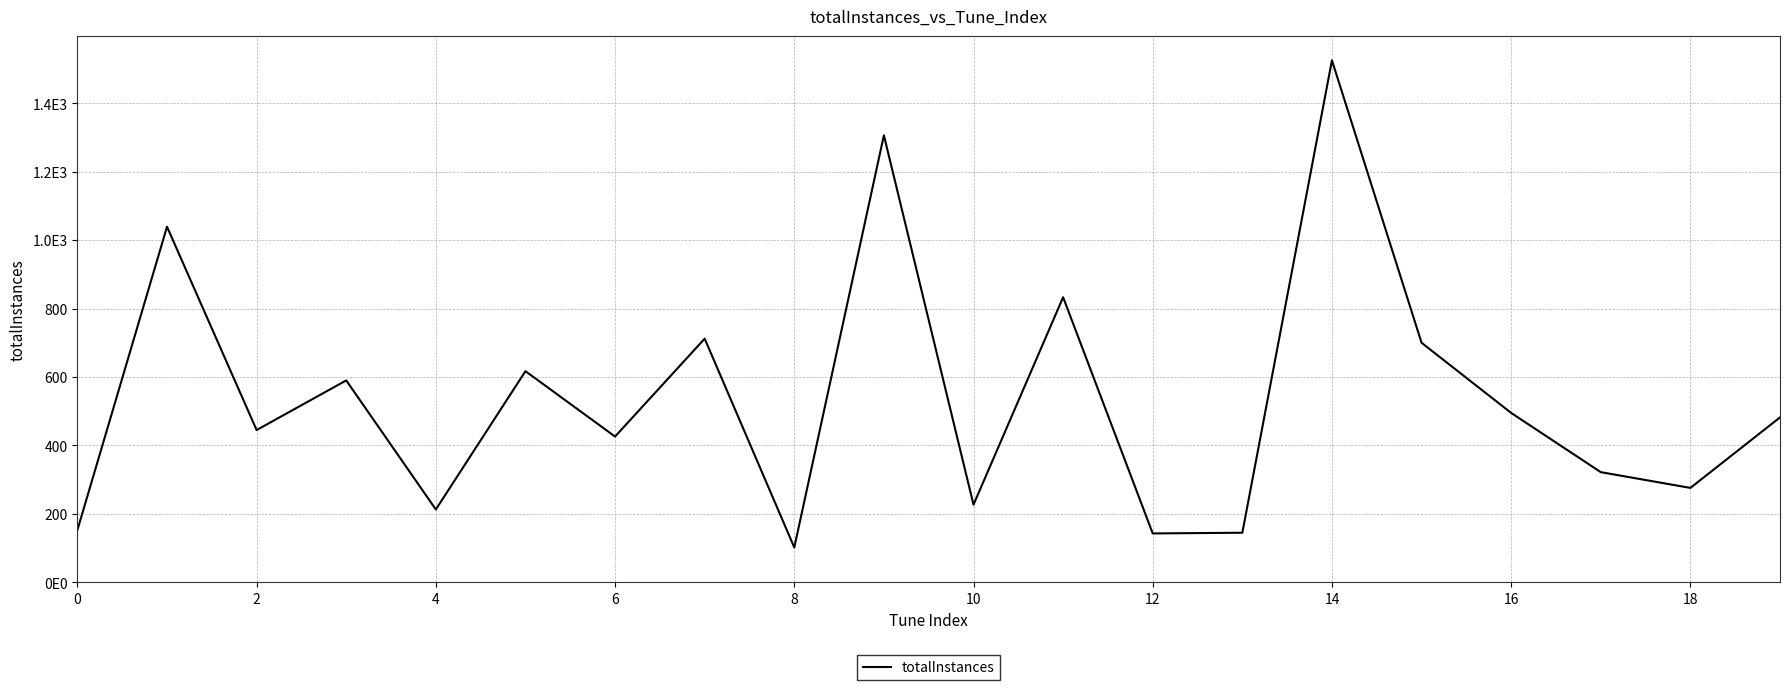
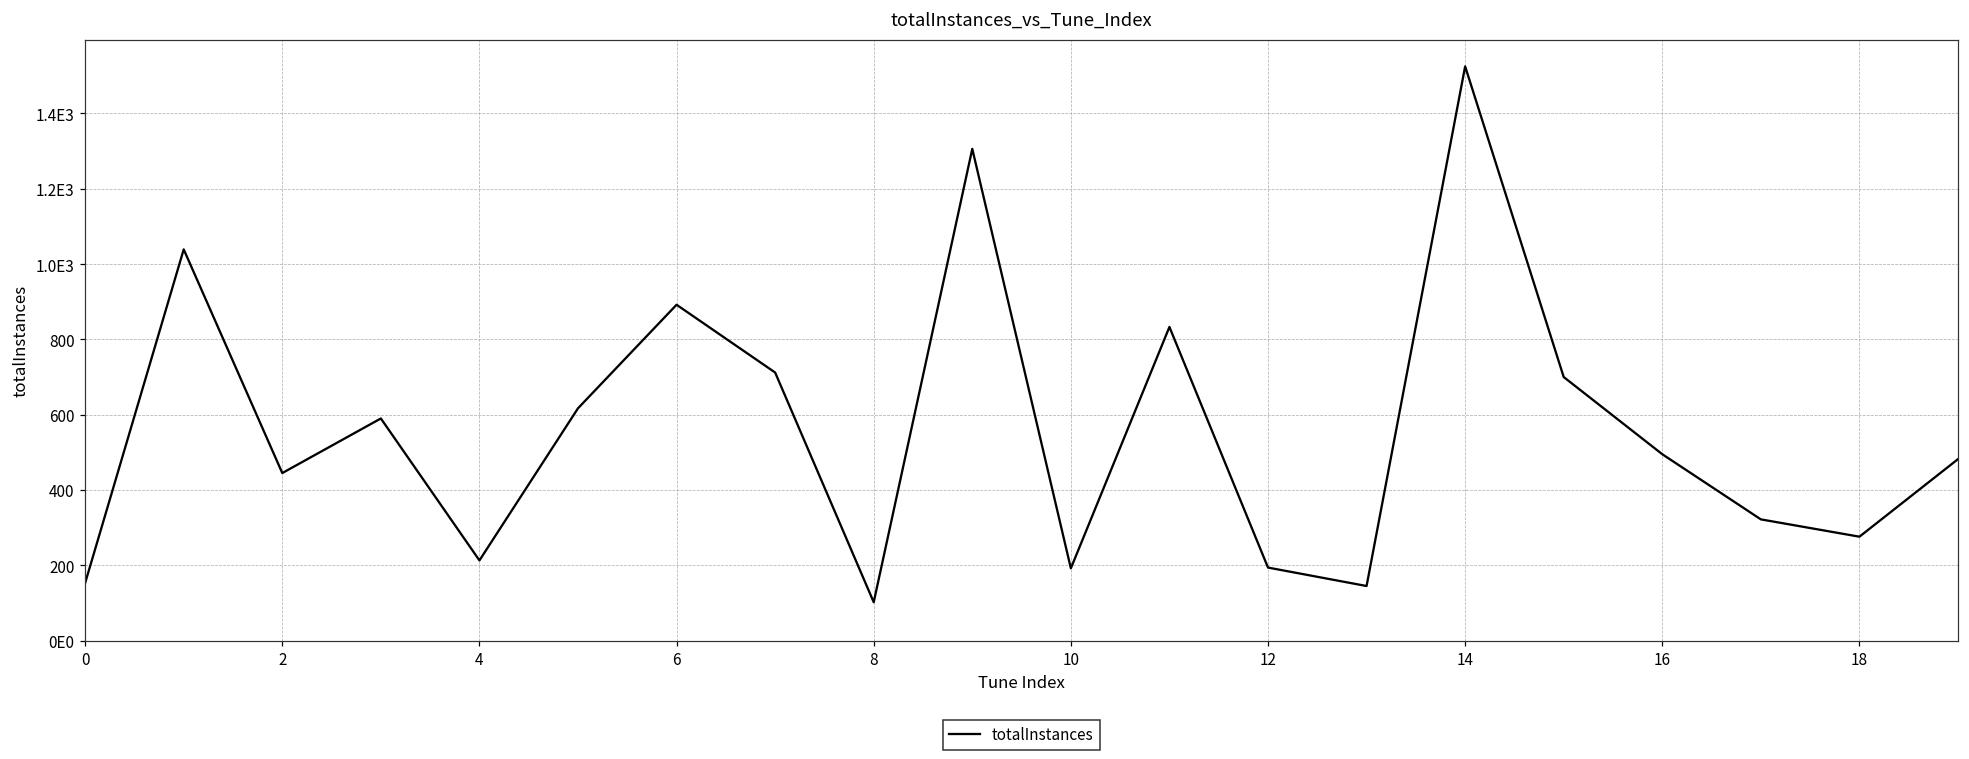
6: 430 -> 890
10: 230 -> 190
12: 140 -> 190
